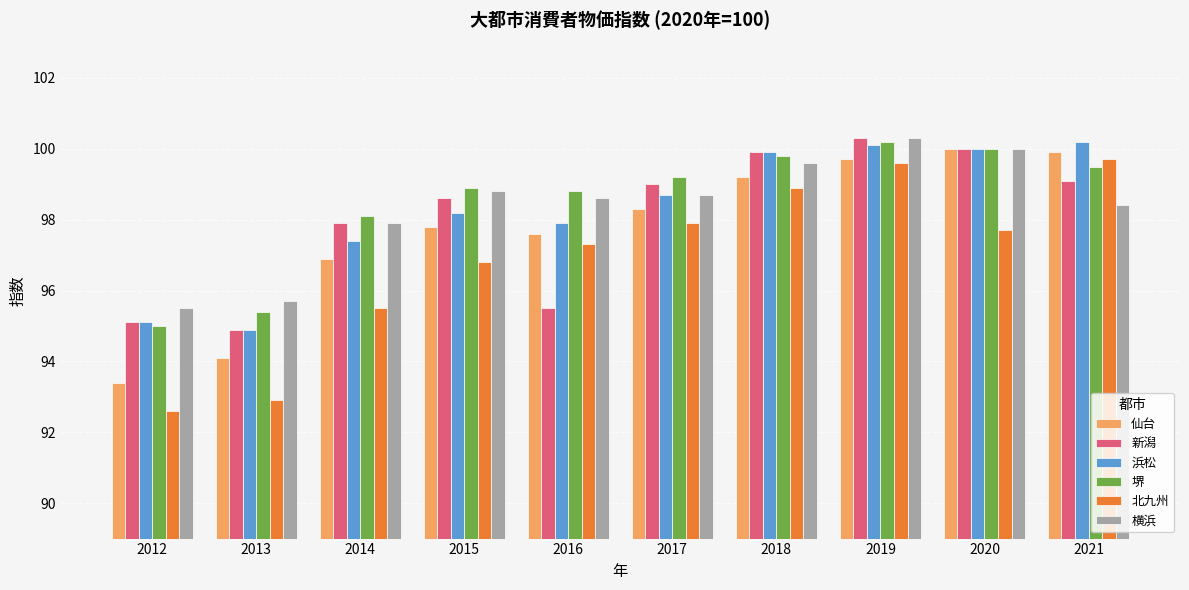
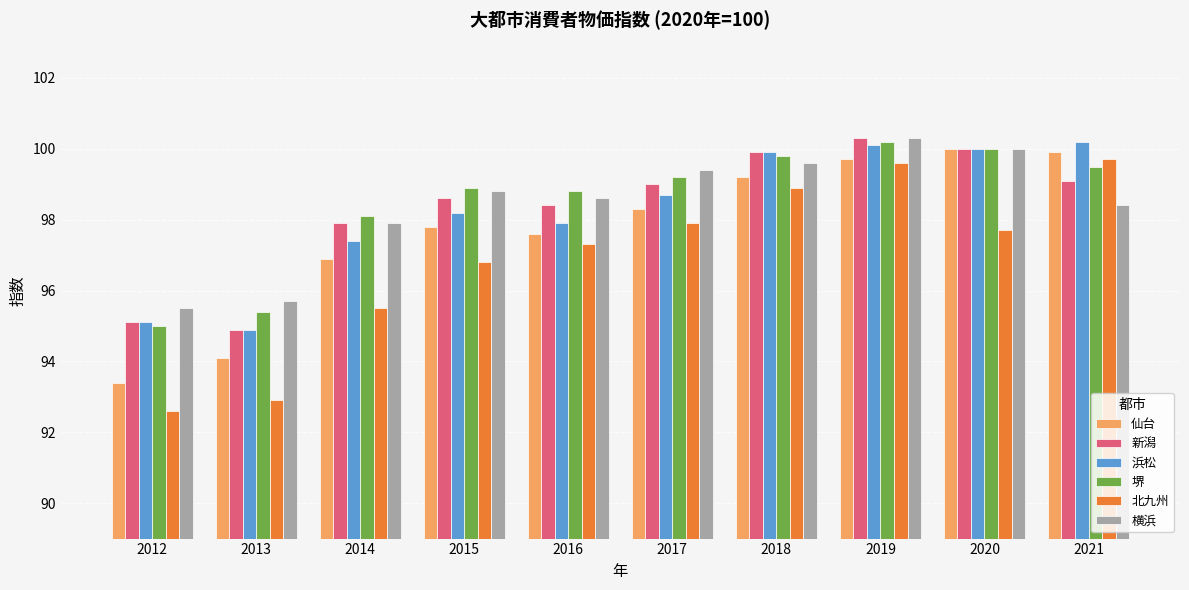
新潟, 2016: 95.5 -> 98.4
横浜, 2017: 98.7 -> 99.4
